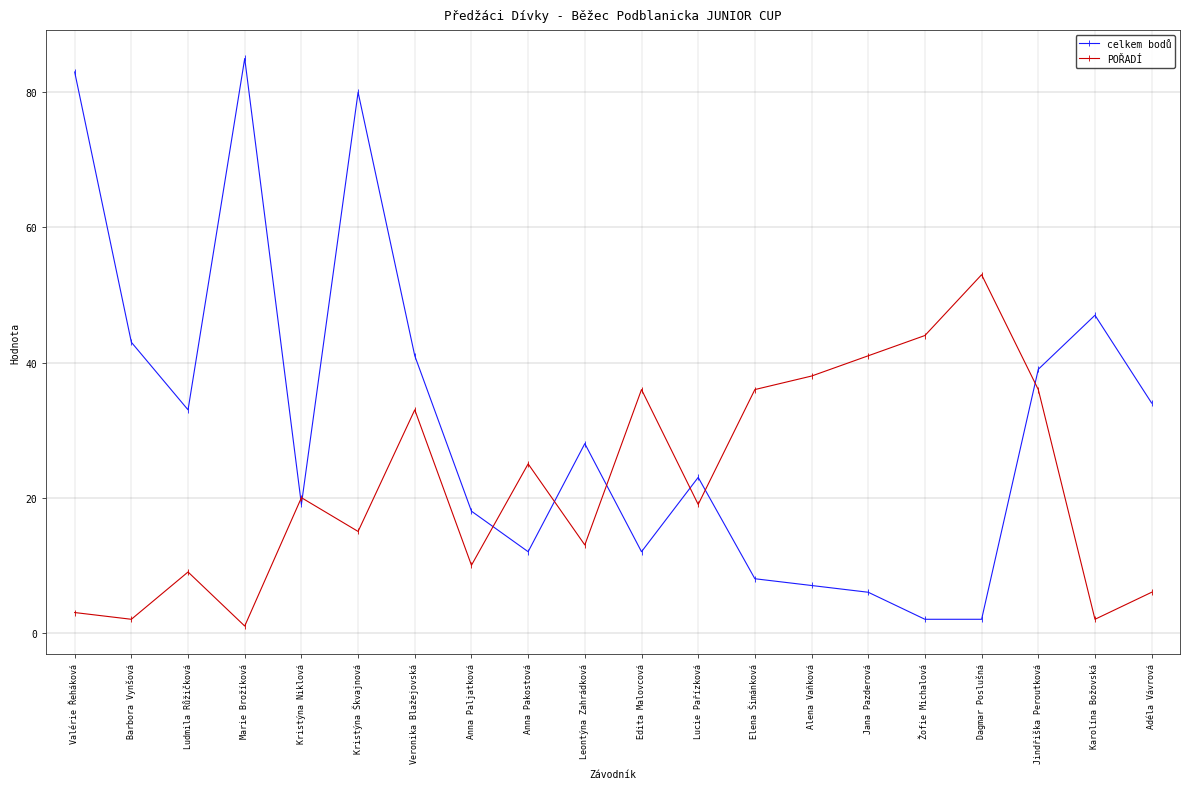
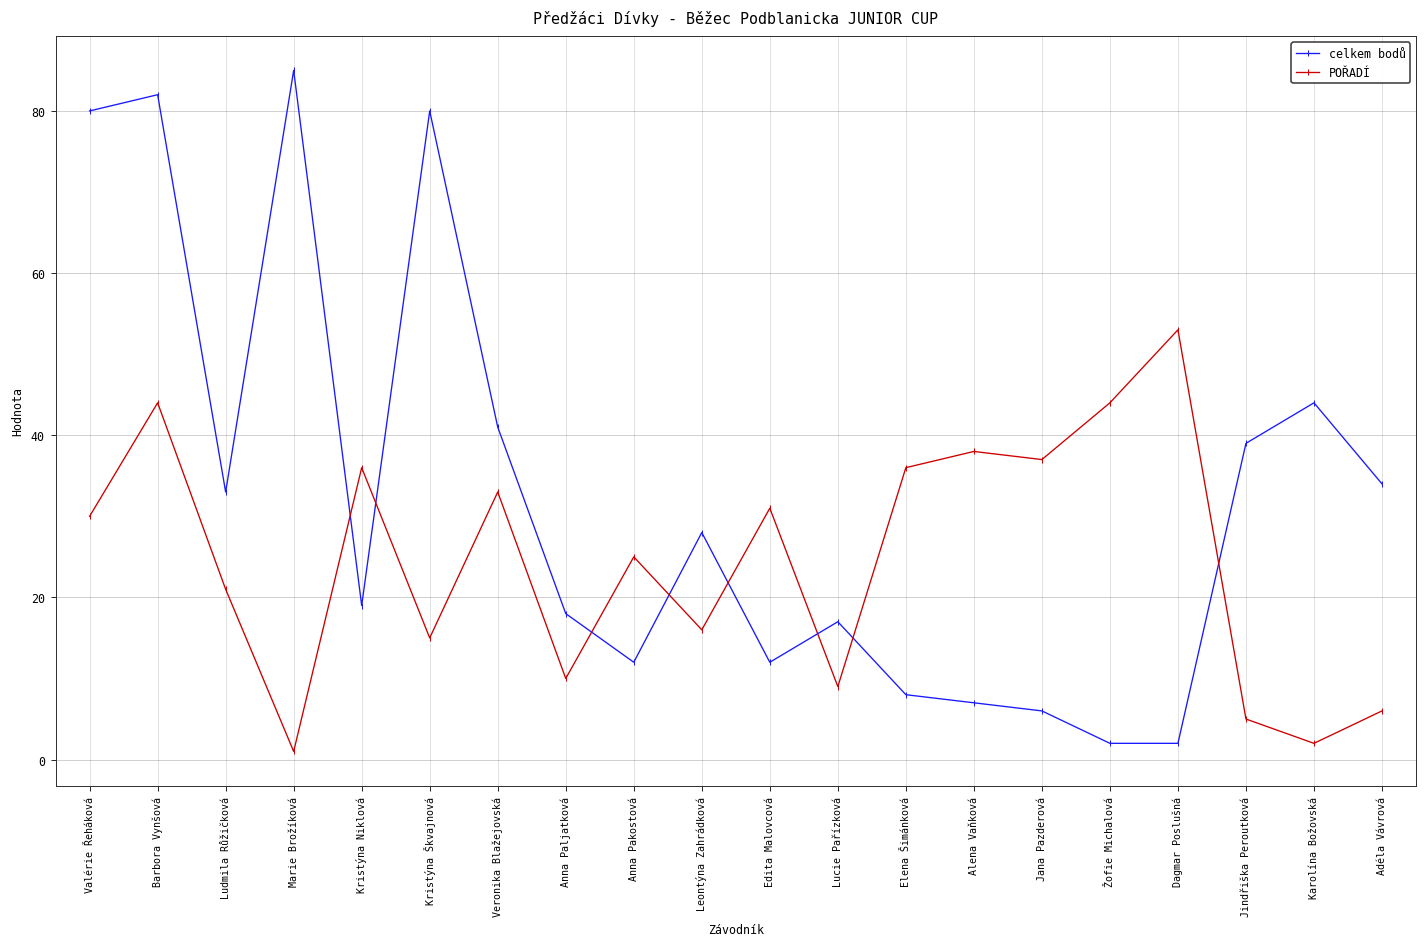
celkem bodů, Valérie Řeháková: 83 -> 80
POŘADÍ, Valérie Řeháková: 3 -> 30
celkem bodů, Barbora Vynšová: 43 -> 82
POŘADÍ, Barbora Vynšová: 2 -> 44
POŘADÍ, Ludmila Růžičková: 9 -> 21
POŘADÍ, Kristýna Niklová: 20 -> 36
POŘADÍ, Leontýna Zahrádková: 13 -> 16
POŘADÍ, Edita Malovcová: 36 -> 31
celkem bodů, Lucie Pařízková: 23 -> 17
POŘADÍ, Lucie Pařízková: 19 -> 9
POŘADÍ, Jana Pazderová: 41 -> 37
POŘADÍ, Jindřiška Peroutková: 36 -> 5
celkem bodů, Karolína Božovská: 47 -> 44
